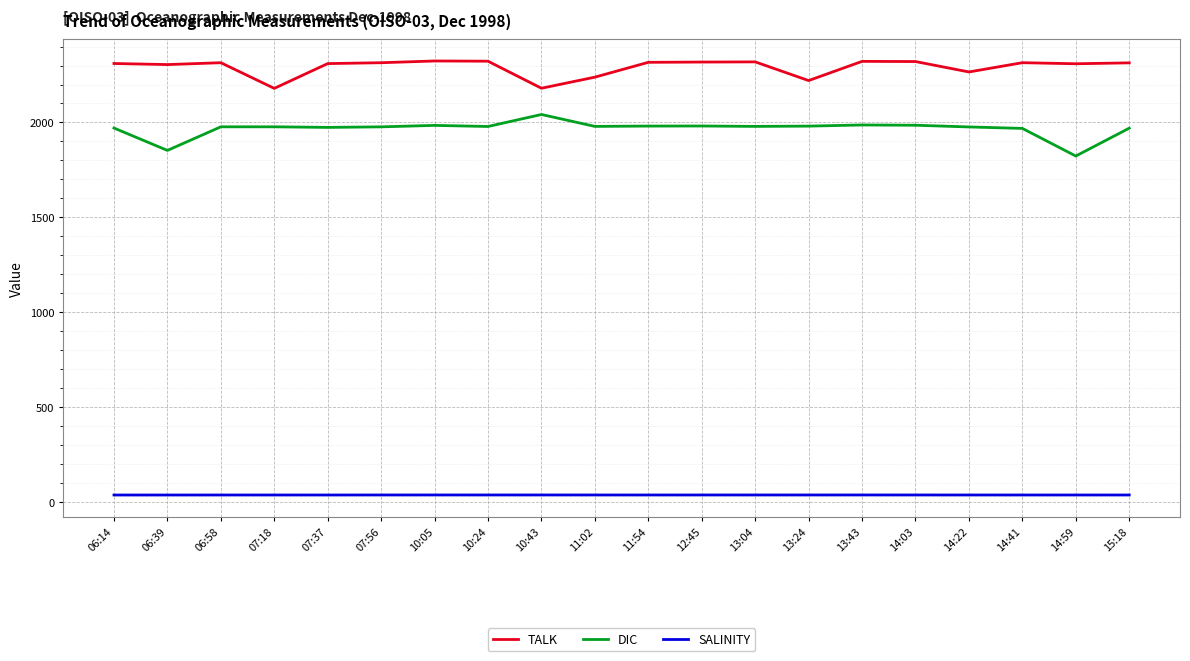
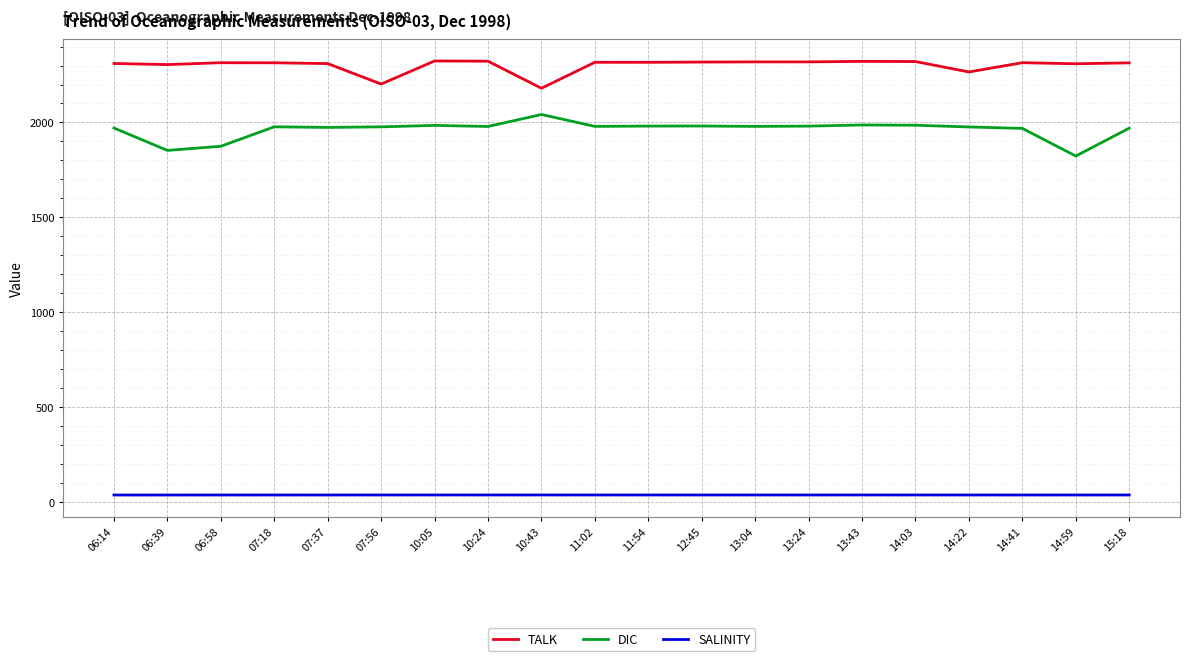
DIC, 06:58: 1980 -> 1870
TALK, 07:18: 2180 -> 2310
TALK, 07:56: 2320 -> 2200
TALK, 11:02: 2240 -> 2320
TALK, 13:24: 2220 -> 2320
